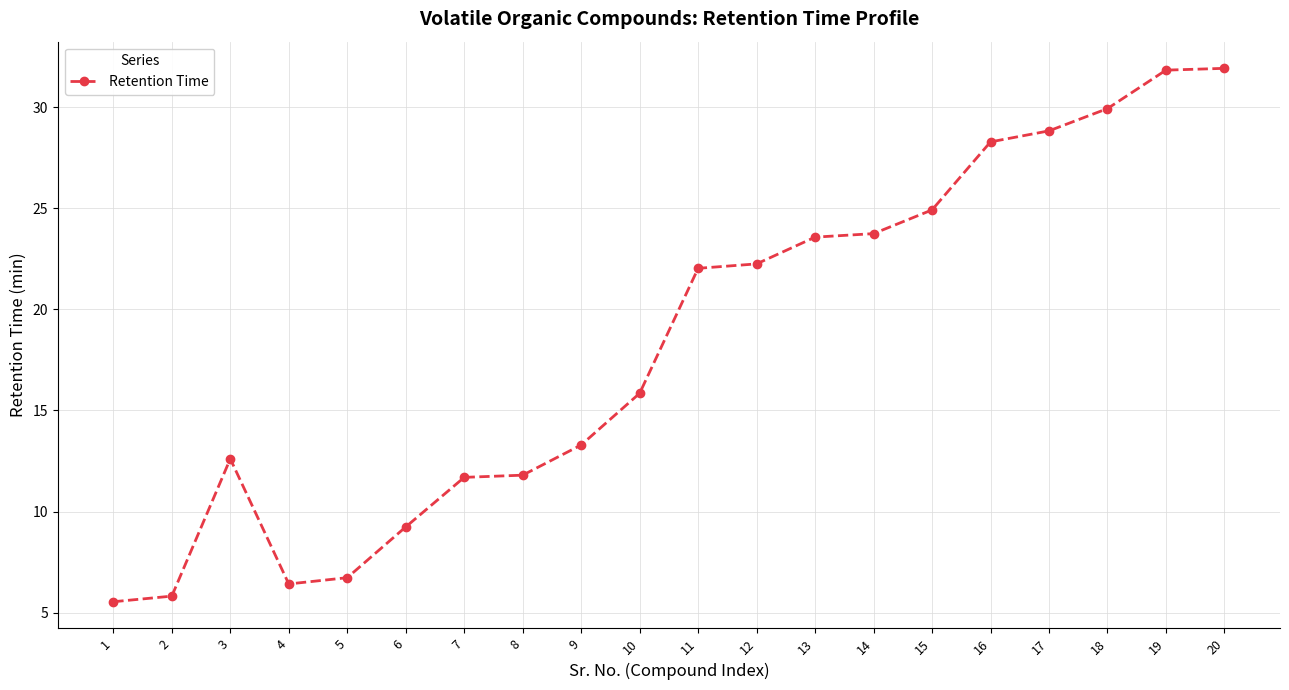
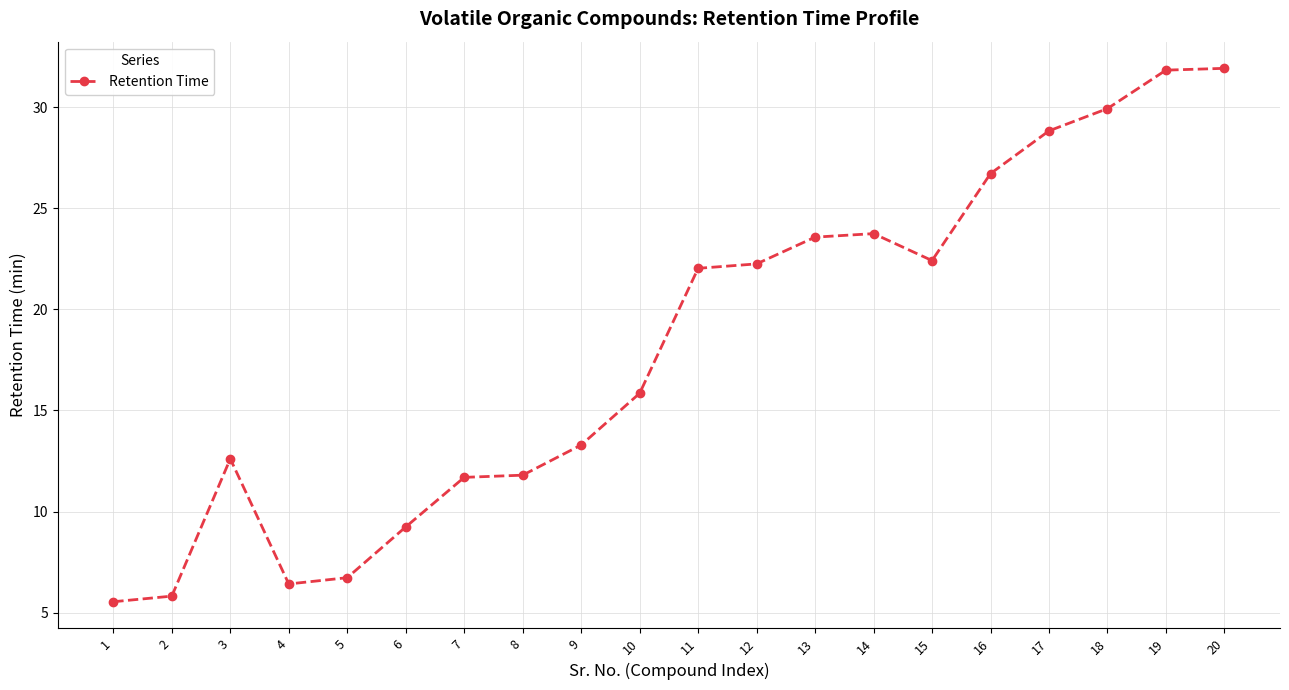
15: 24.9 -> 22.4
16: 28.3 -> 26.7
